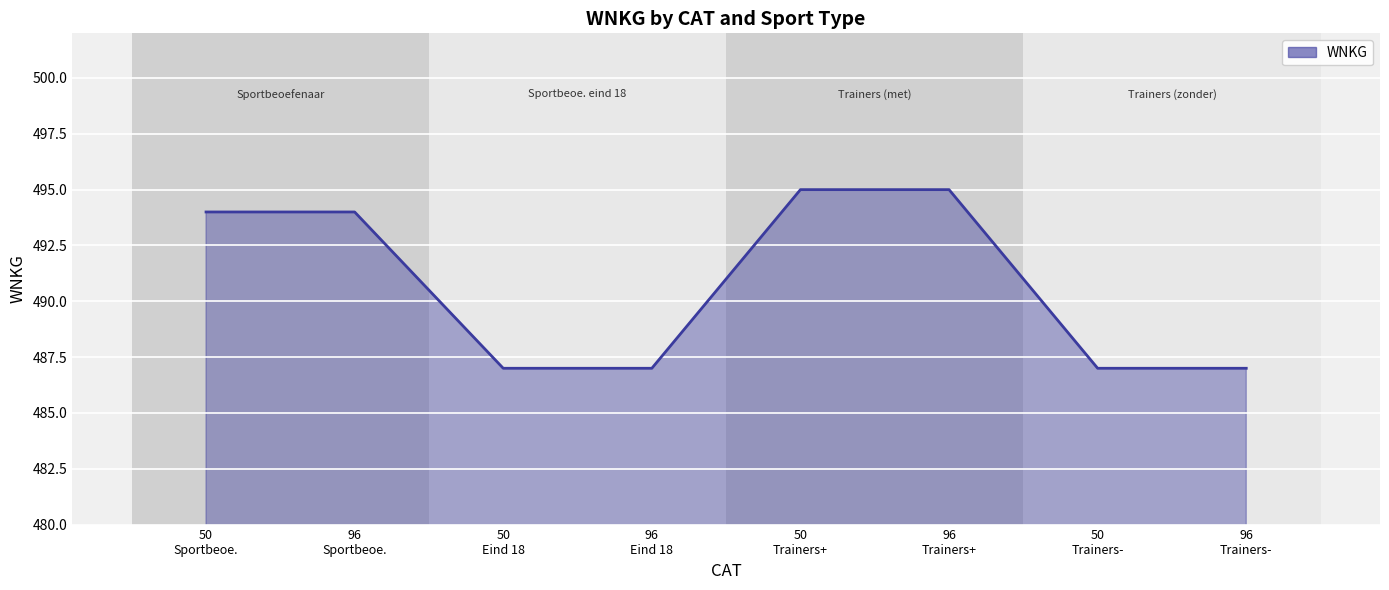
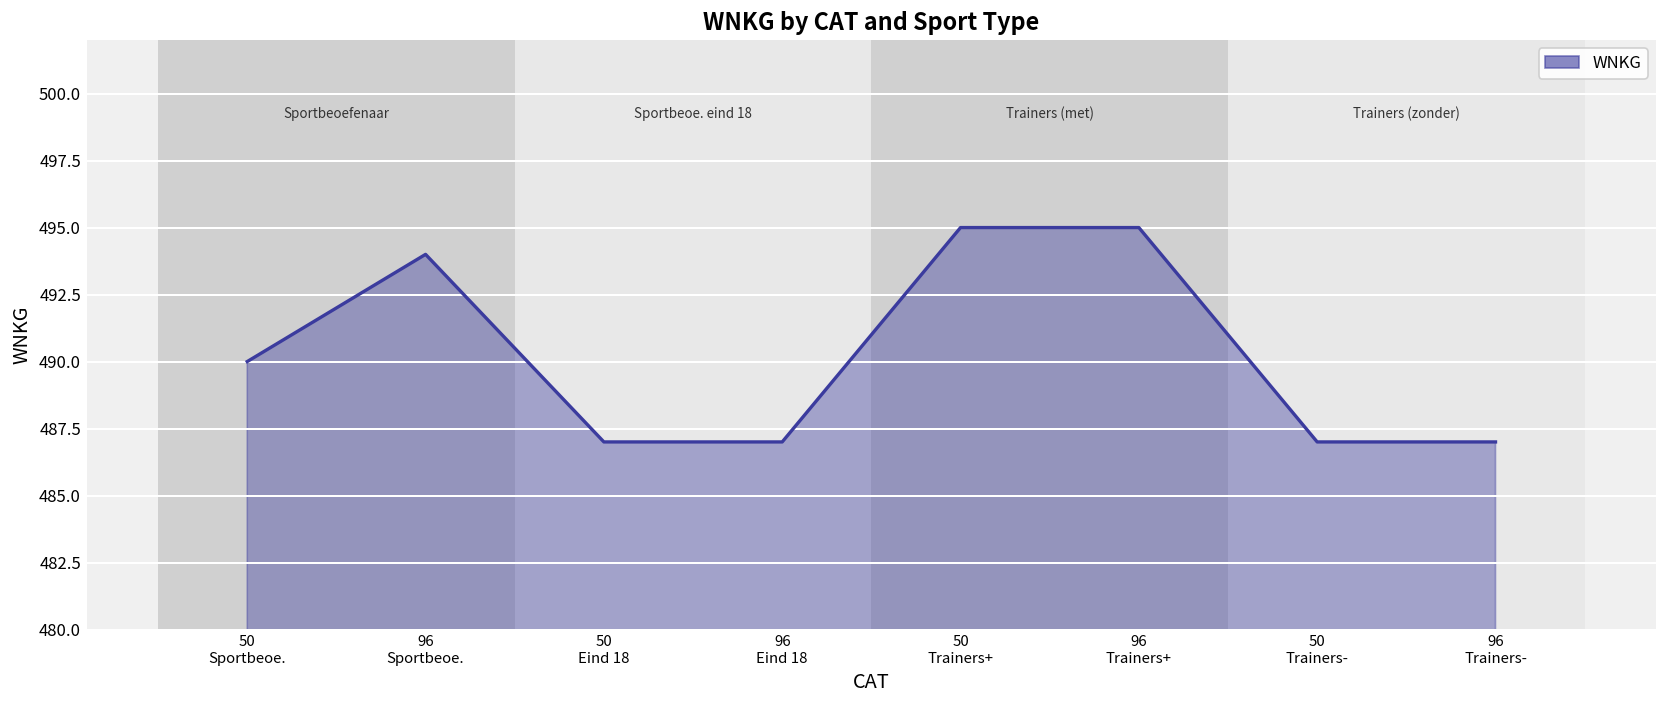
50 Sportbeoe.: 494 -> 490
